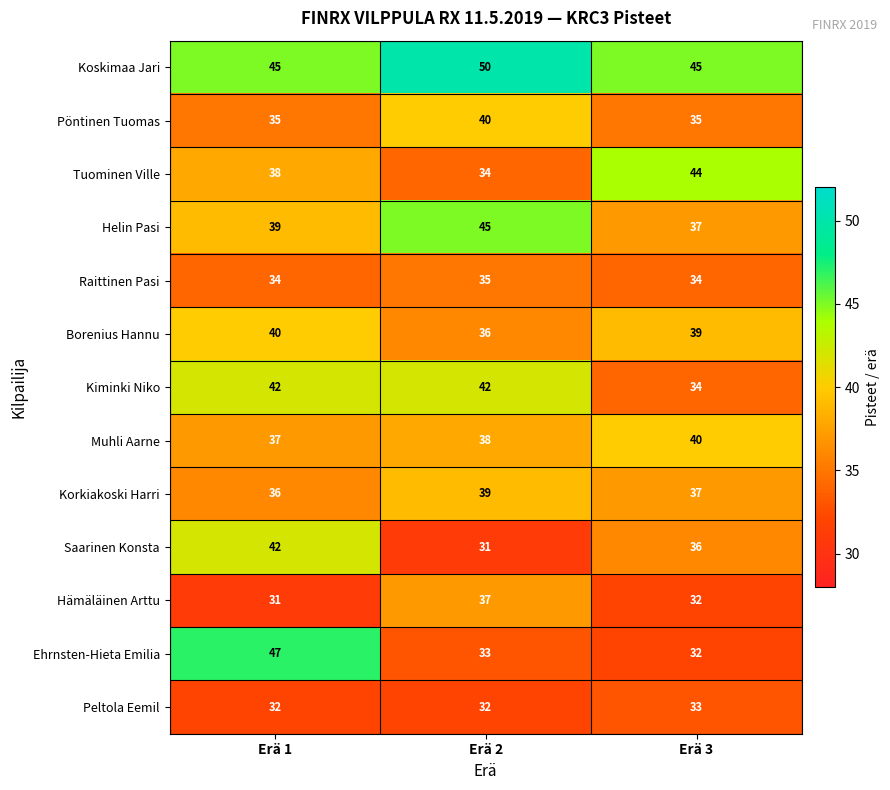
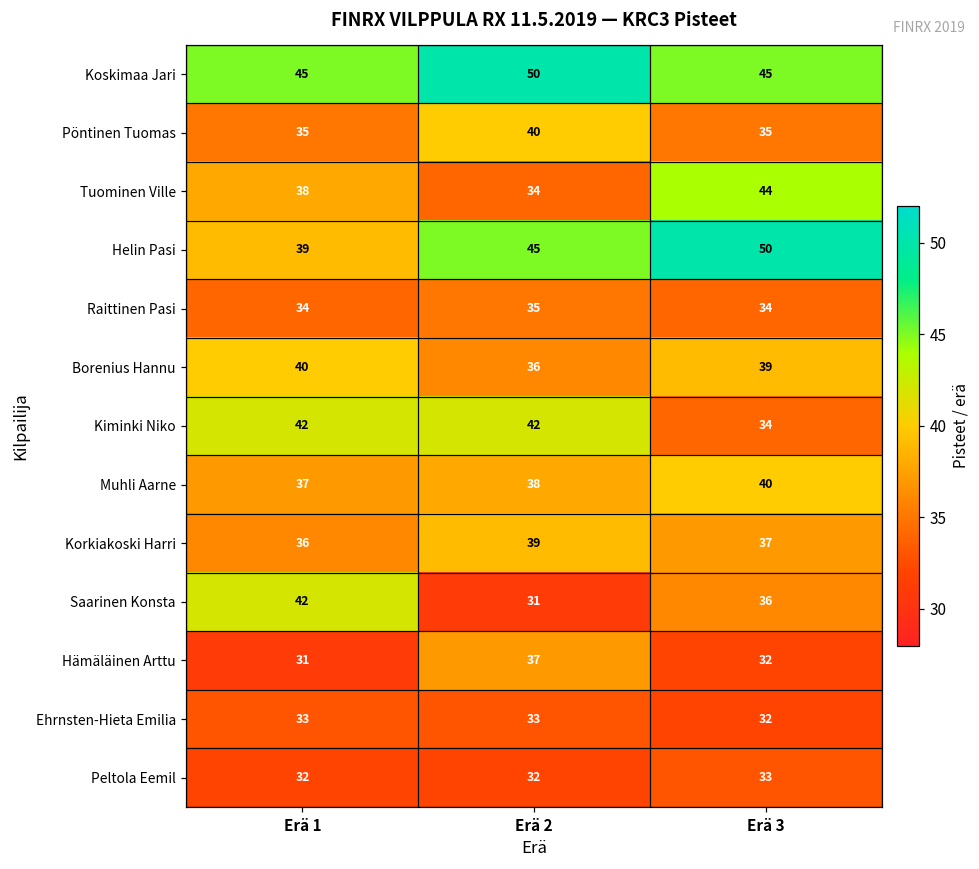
Helin Pasi, Erä 3: 37 -> 50
Ehrnsten-Hieta Emilia, Erä 1: 47 -> 33
